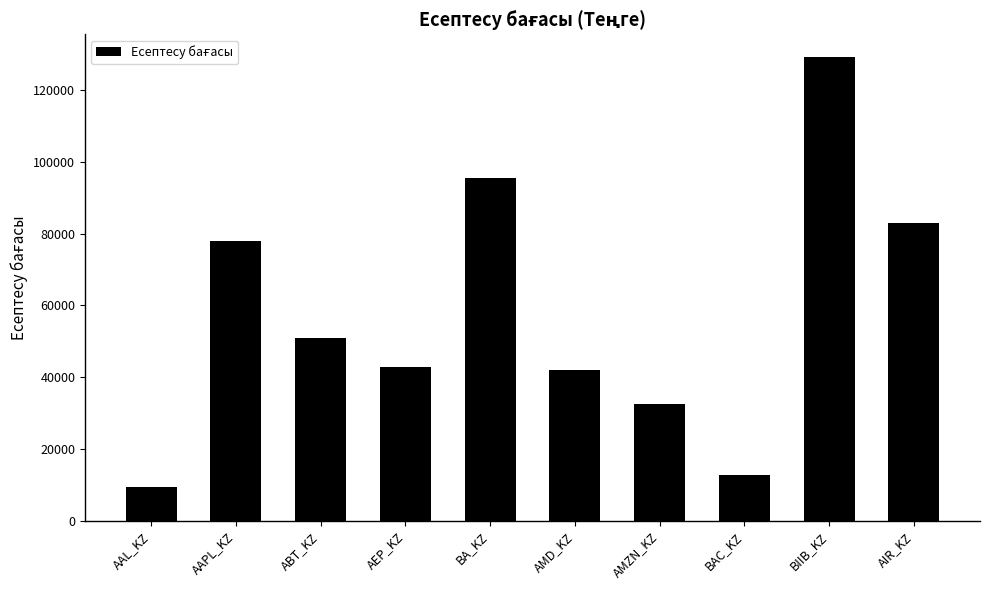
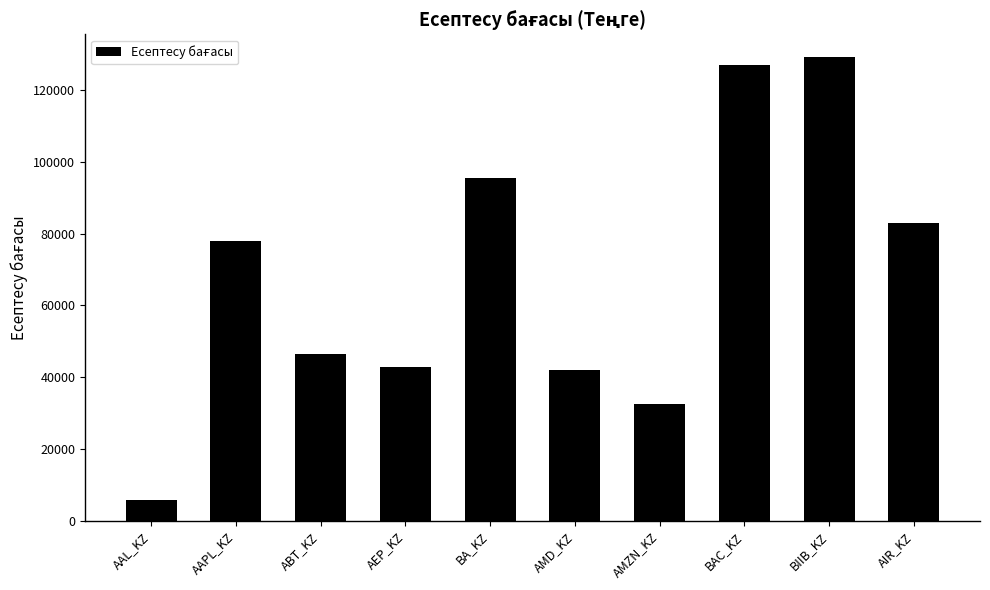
AAL_KZ: 9000 -> 6000
ABT_KZ: 51000 -> 47000
BAC_KZ: 13000 -> 127000
